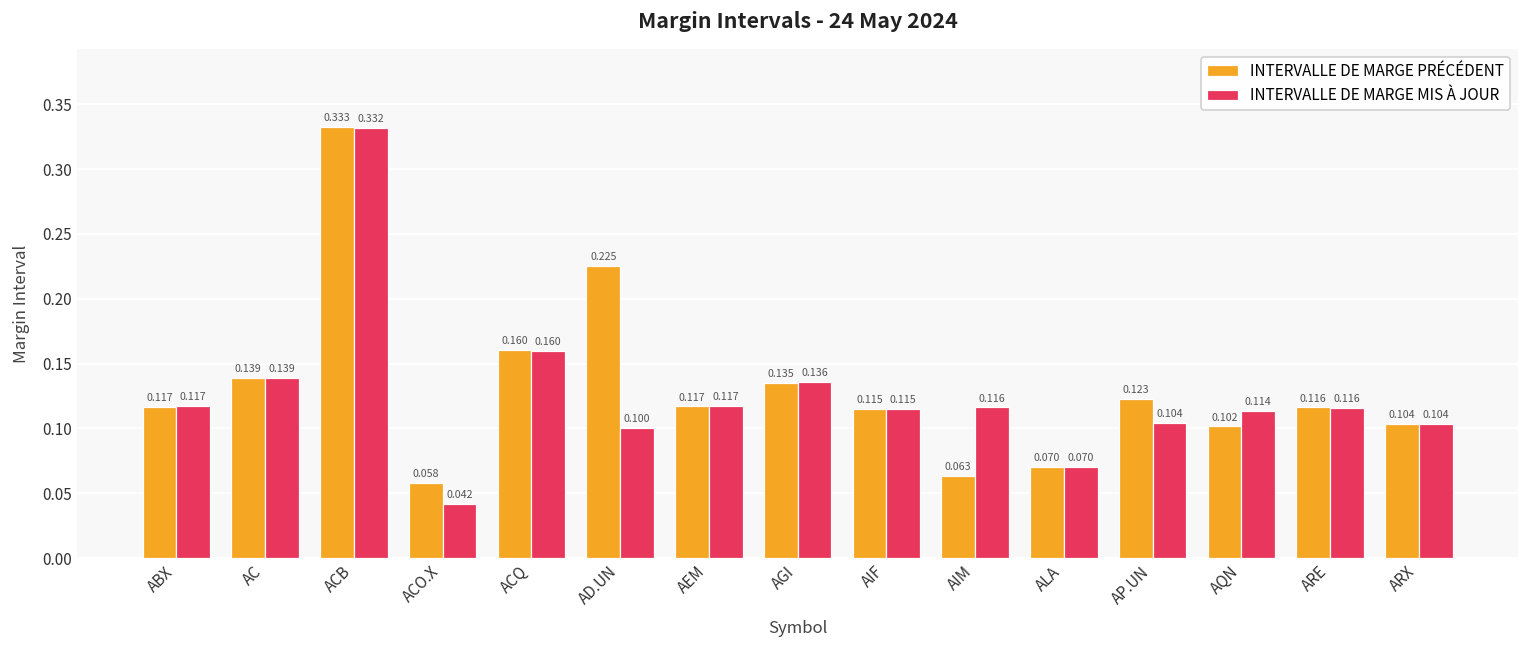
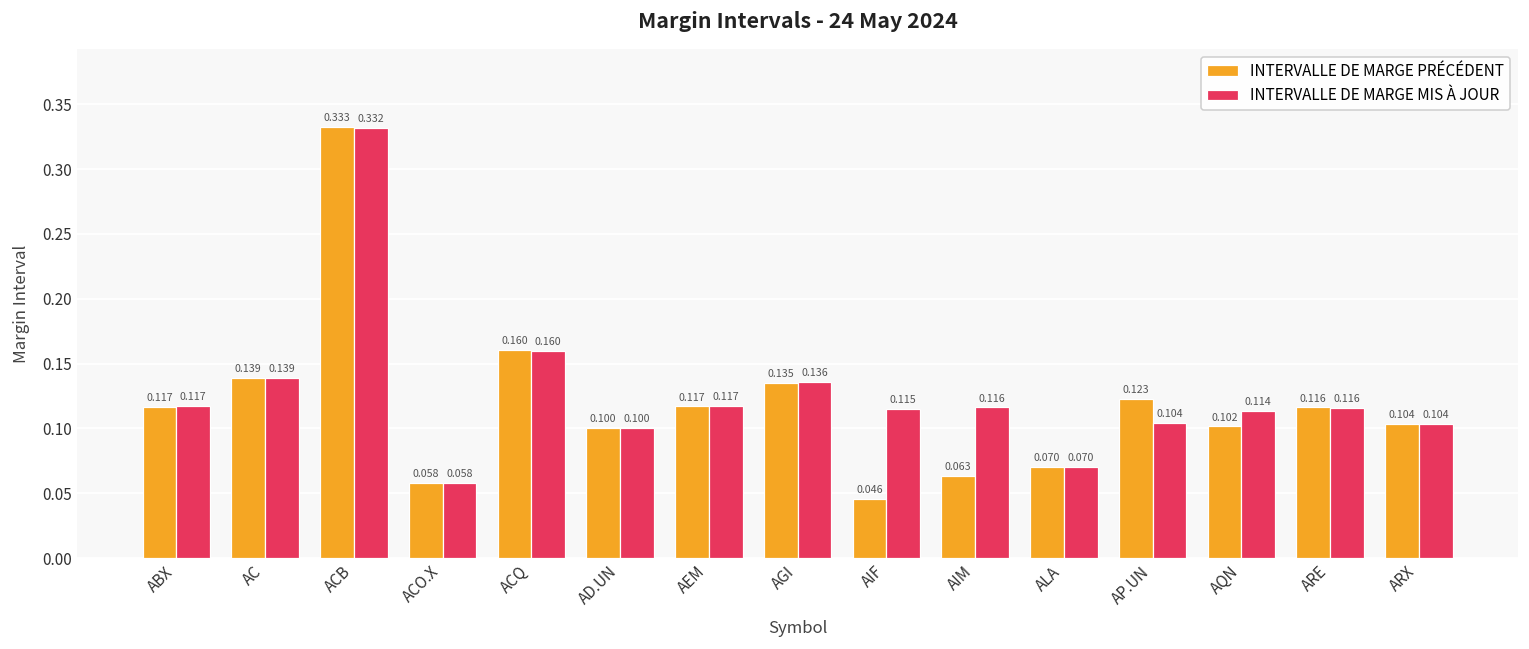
INTERVALLE DE MARGE MIS À JOUR, ACO.X: 0.042 -> 0.058
INTERVALLE DE MARGE PRÉCÉDENT, AD.UN: 0.225 -> 0.100
INTERVALLE DE MARGE PRÉCÉDENT, AIF: 0.115 -> 0.046
